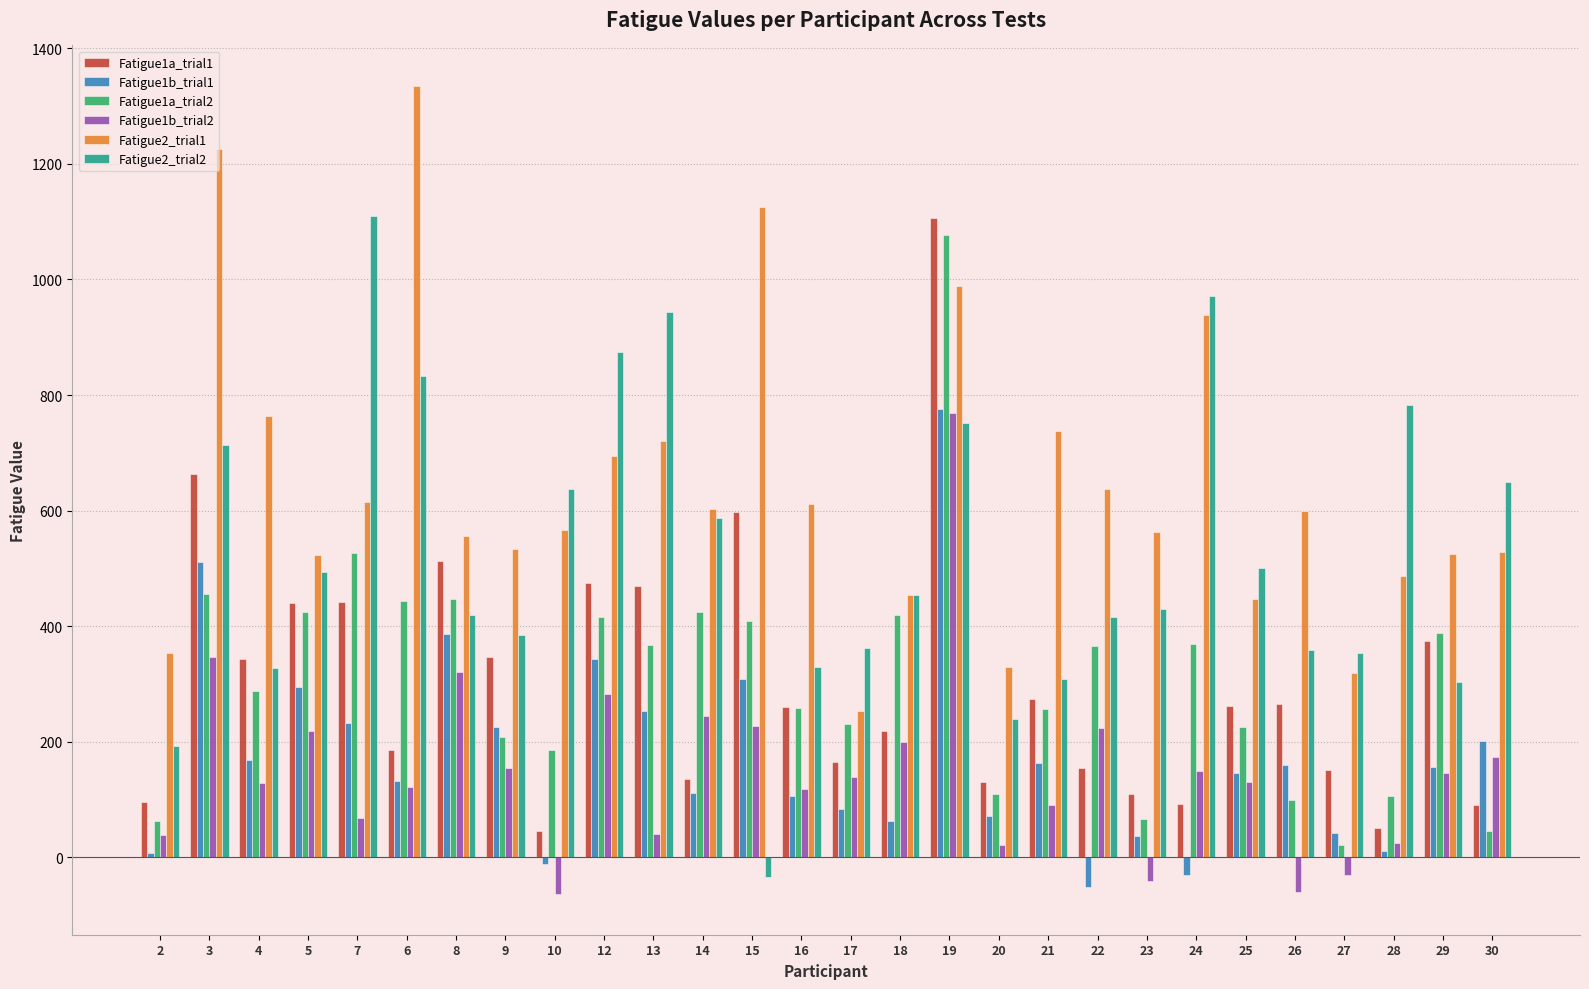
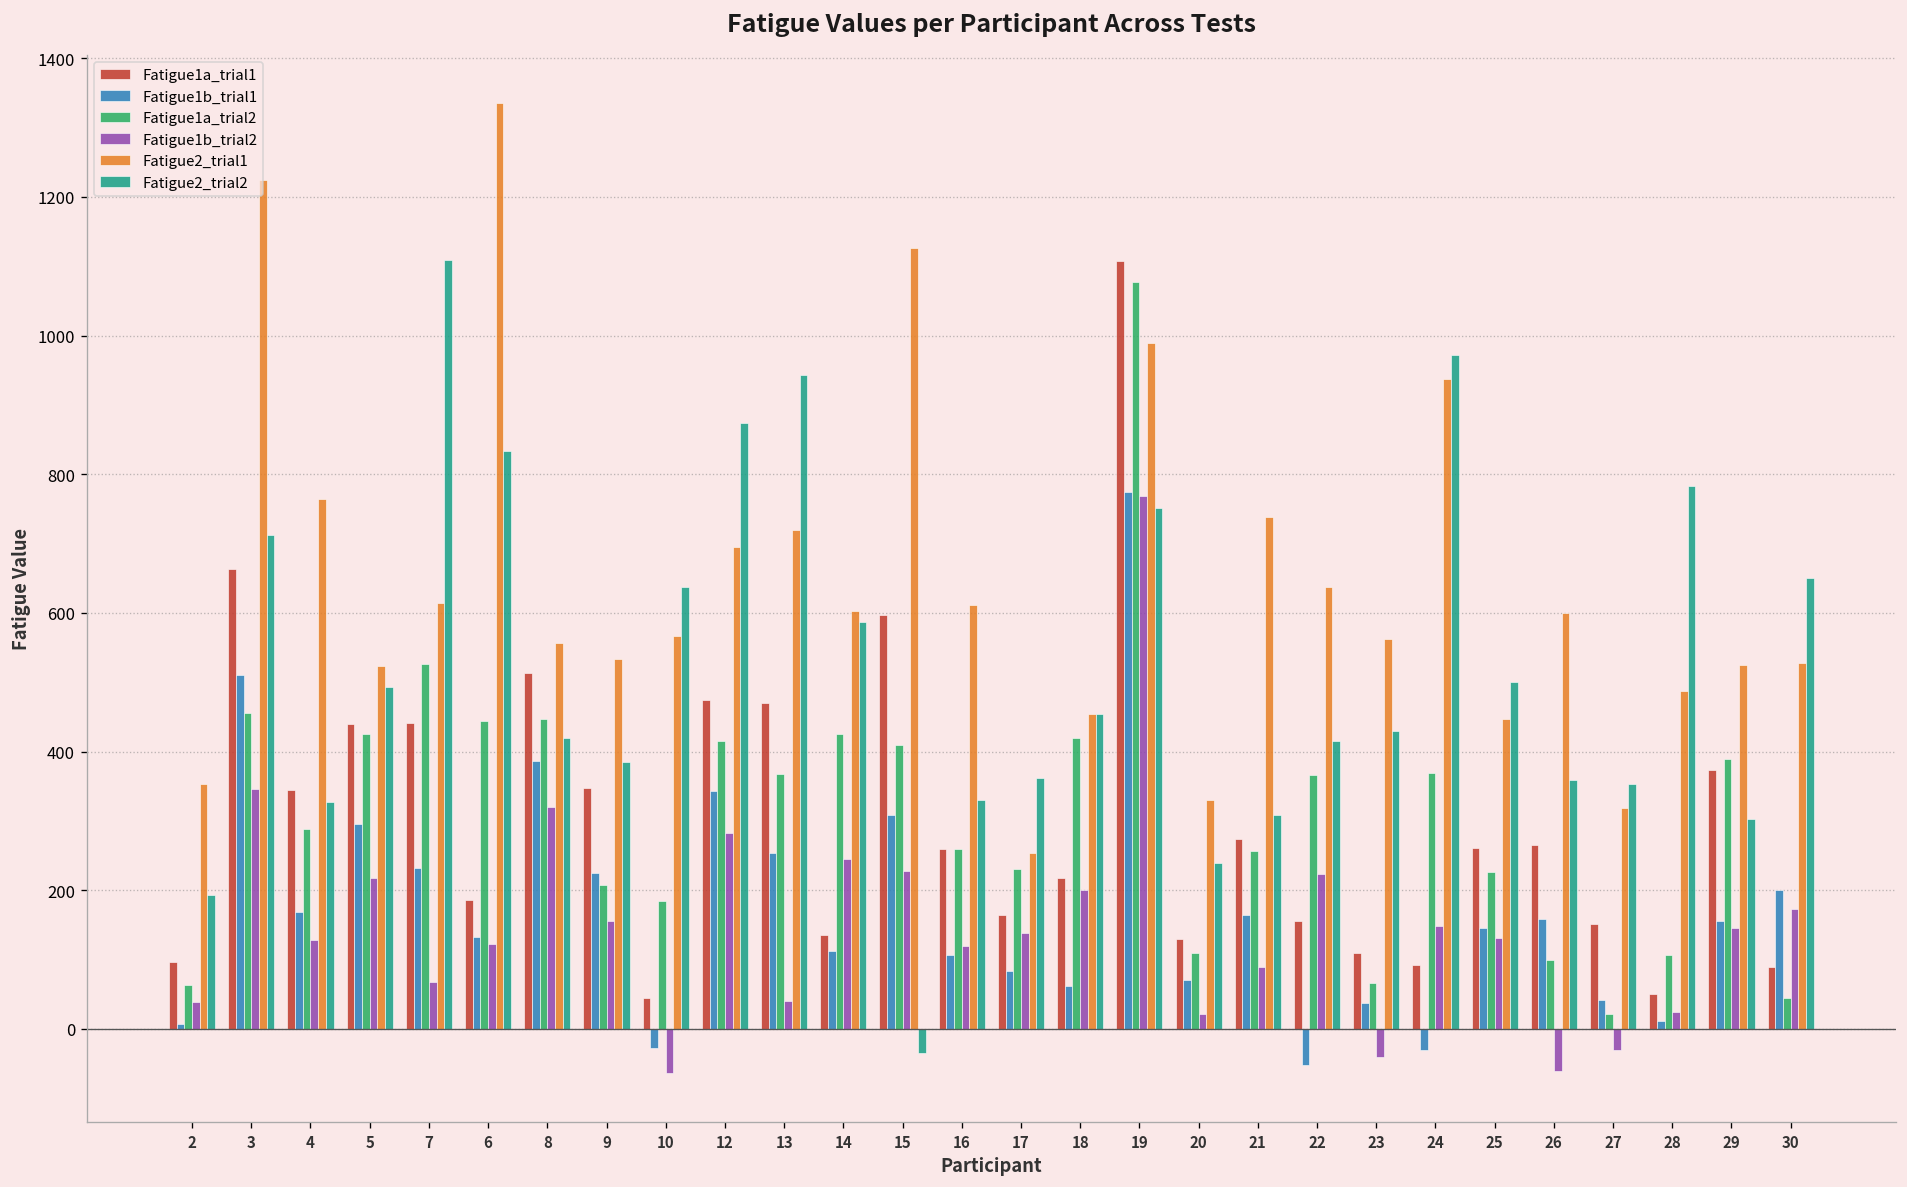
Fatigue1b_trial1, 10: -10 -> -30
